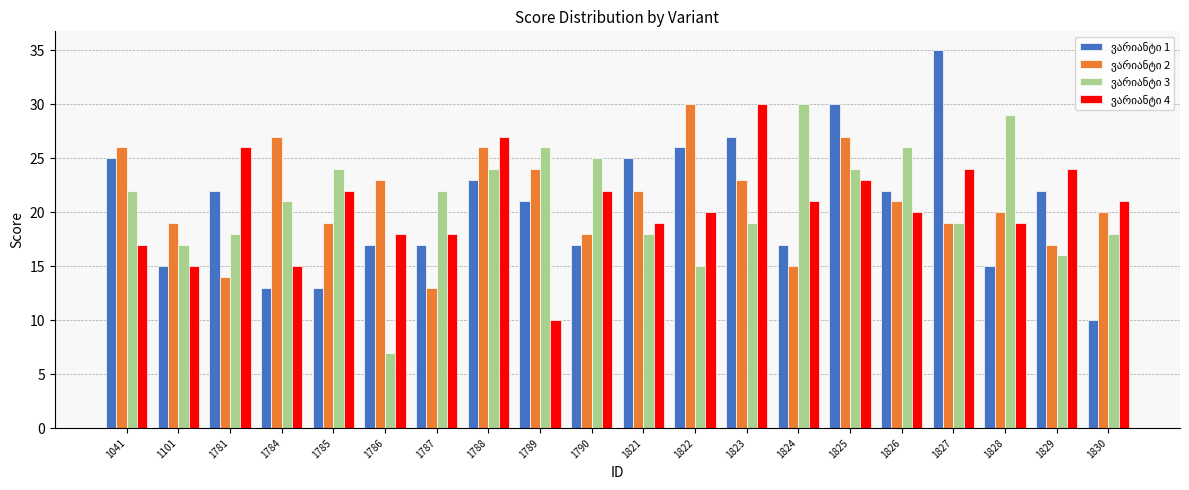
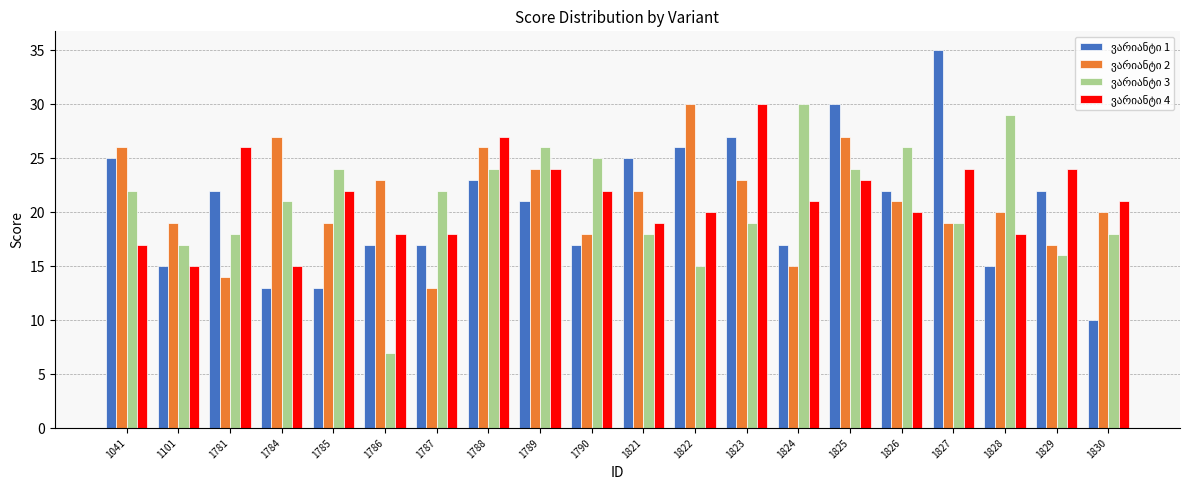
ვარიანტი 4, 1789: 10 -> 24
ვარიანტი 4, 1828: 19 -> 18
